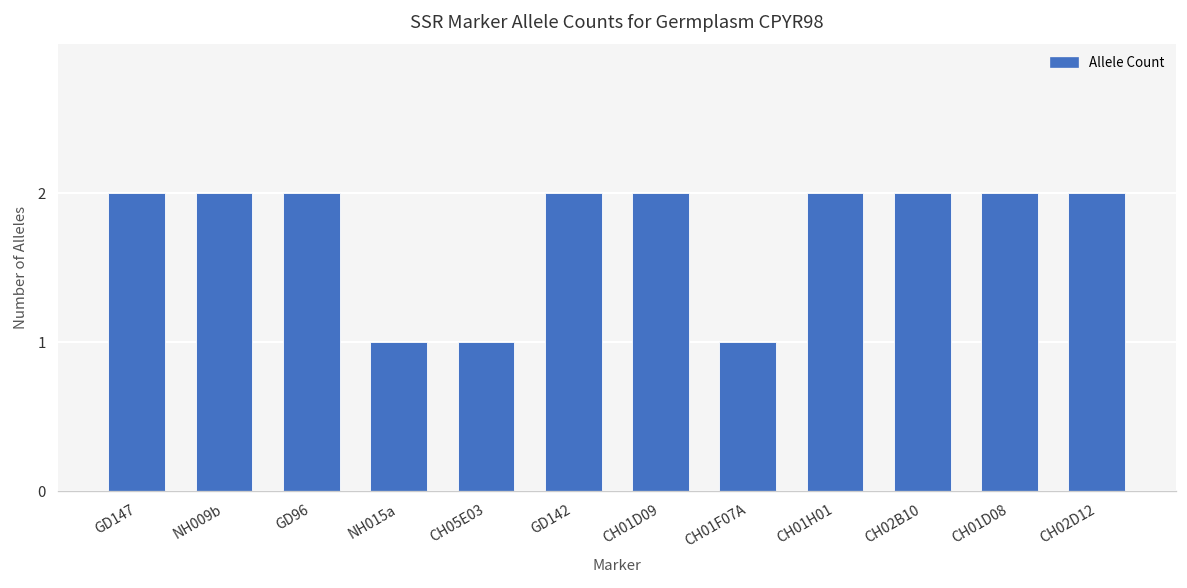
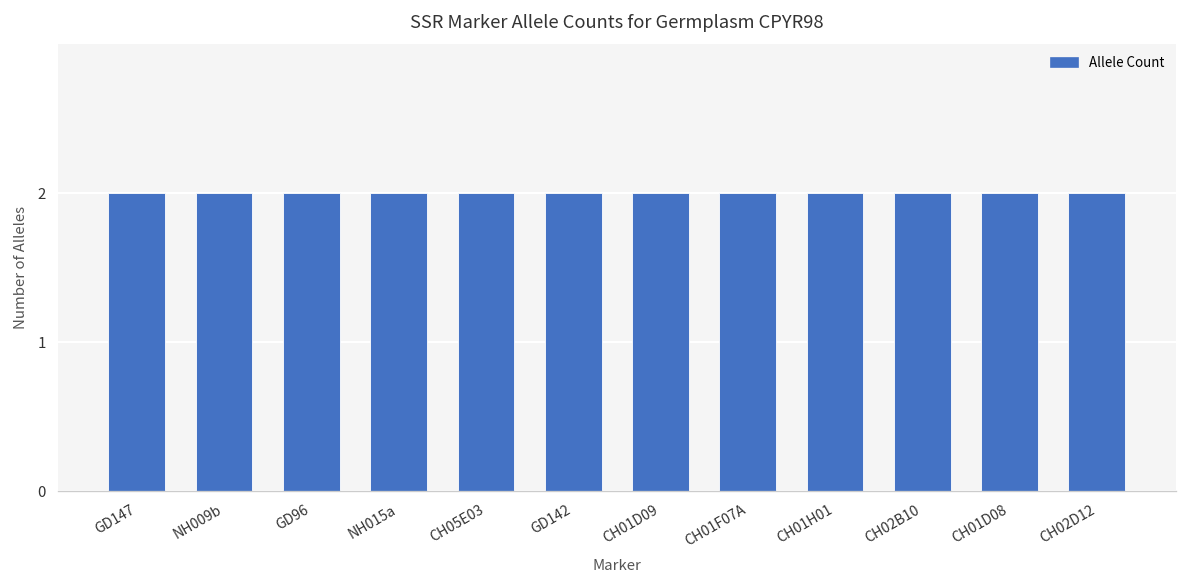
NH015a: 1 -> 2
CH05E03: 1 -> 2
CH01F07A: 1 -> 2
